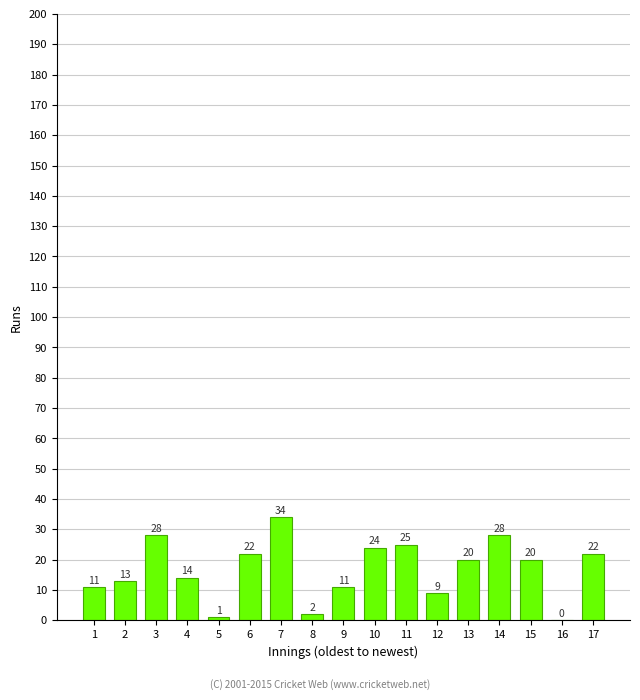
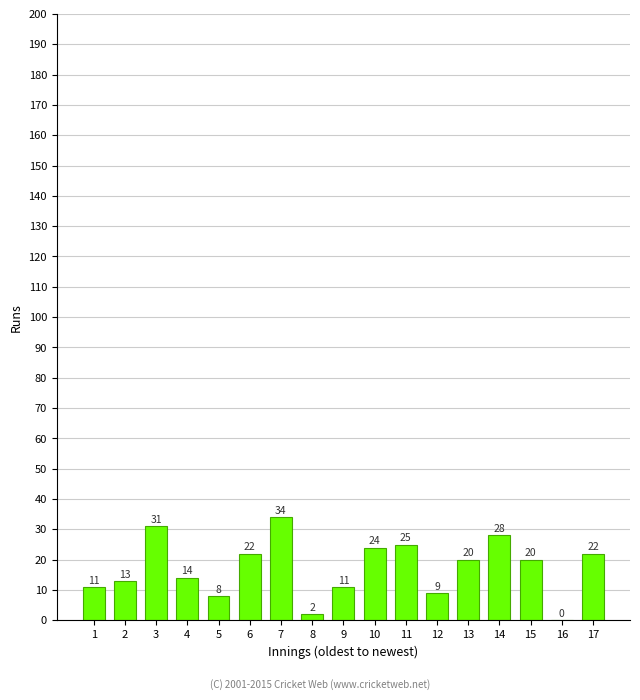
3: 28 -> 31
5: 1 -> 8
